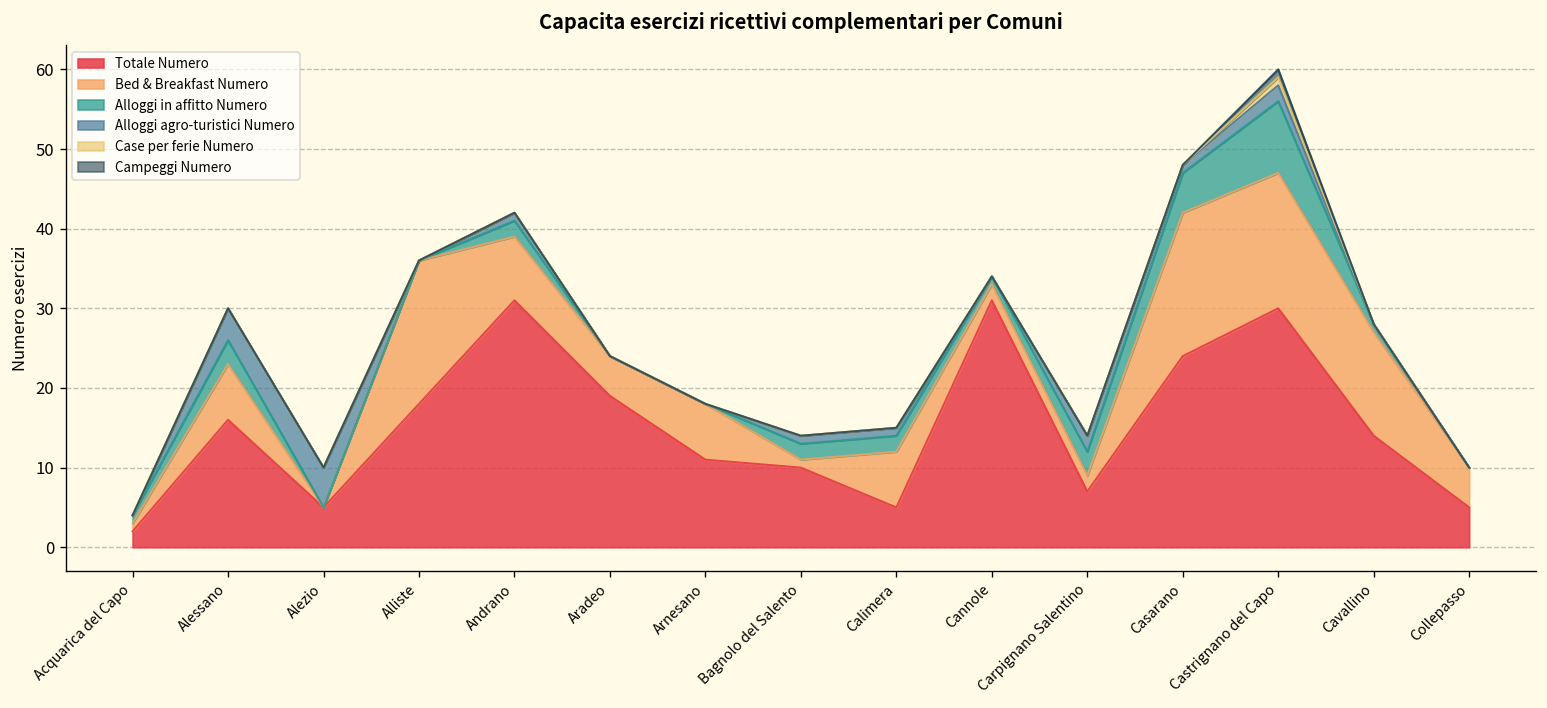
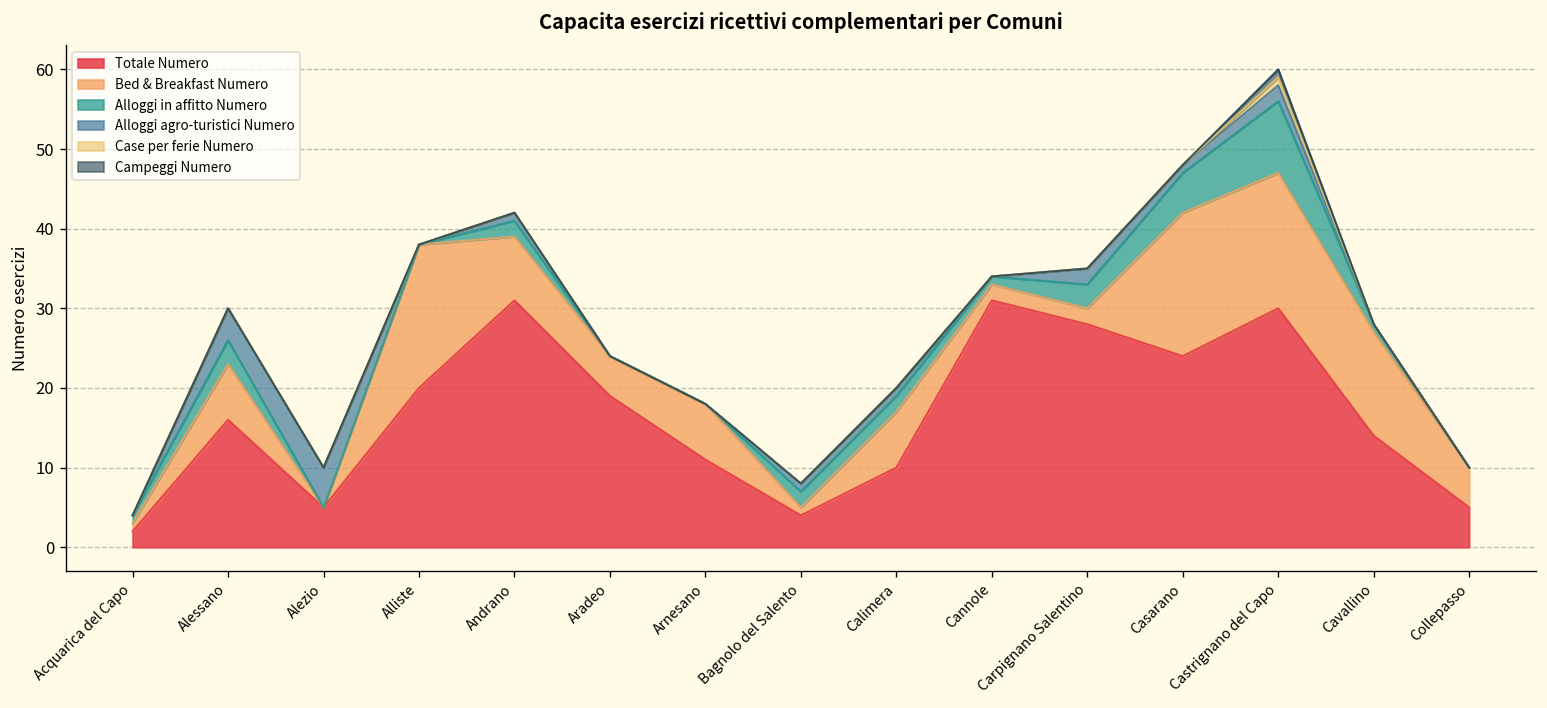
Totale Numero, Alliste: 18 -> 20
Totale Numero, Bagnolo del Salento: 10 -> 4
Totale Numero, Calimera: 5 -> 10
Totale Numero, Carpignano Salentino: 7 -> 28
